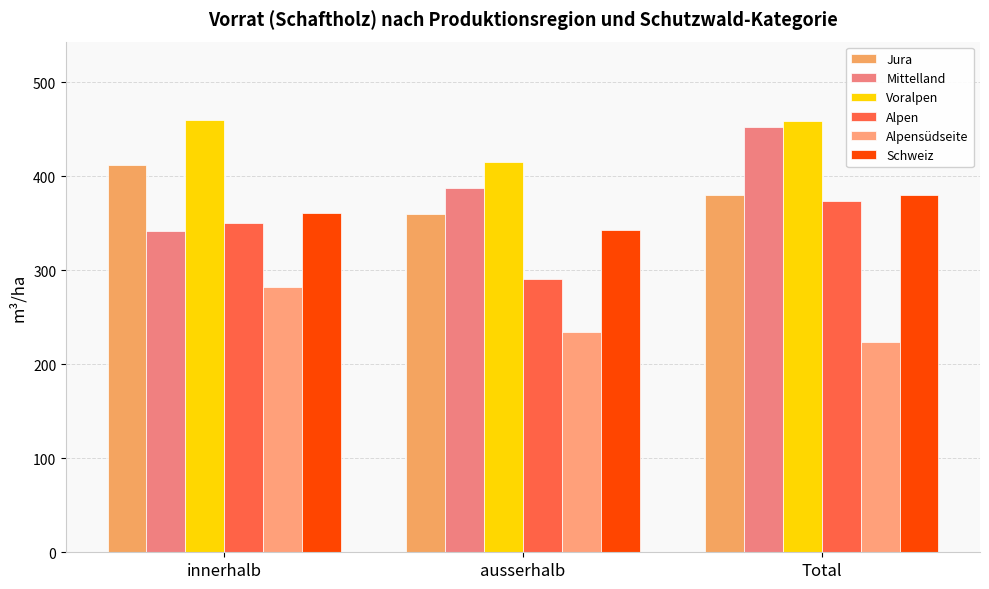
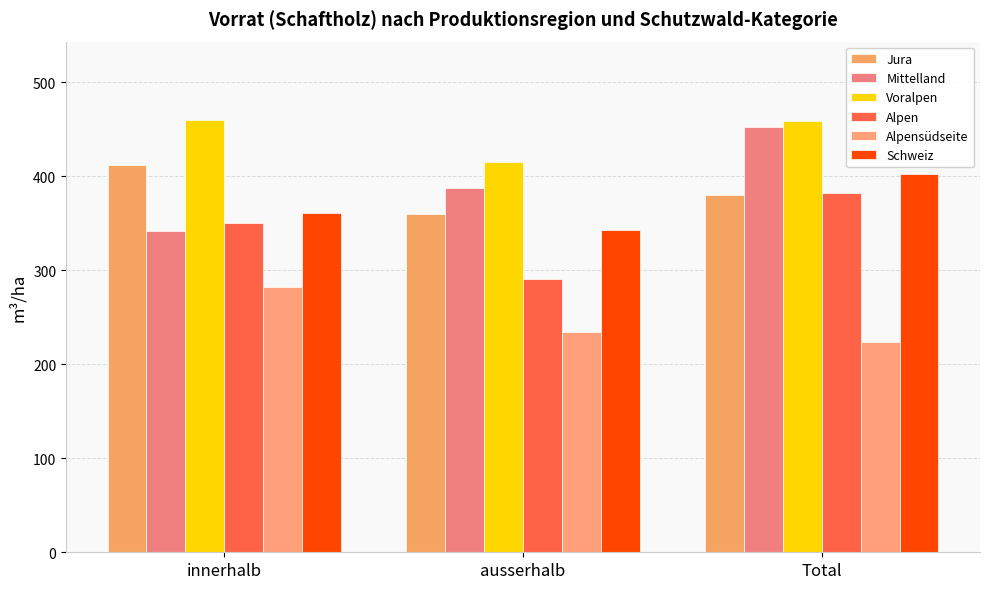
Alpen, Total: 370 -> 380
Schweiz, Total: 380 -> 400
